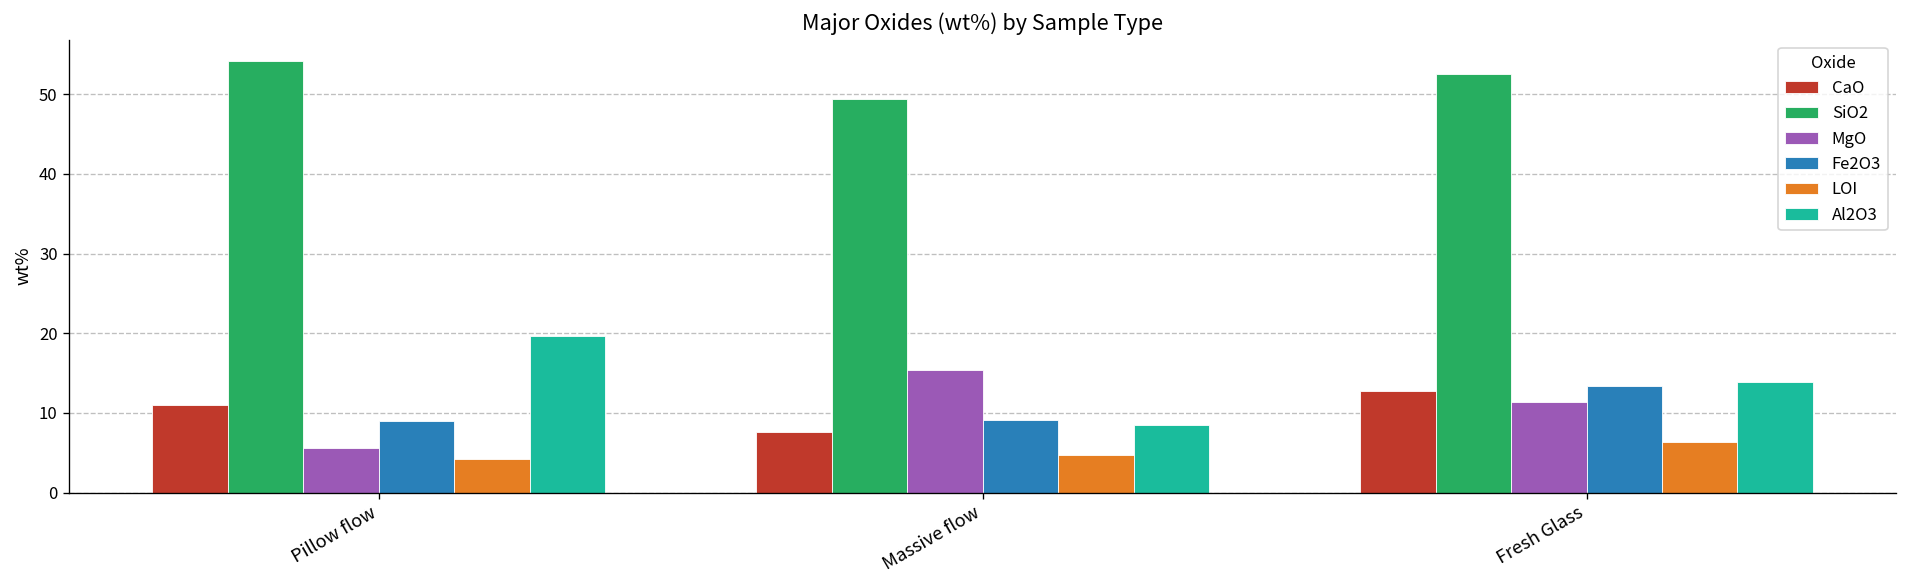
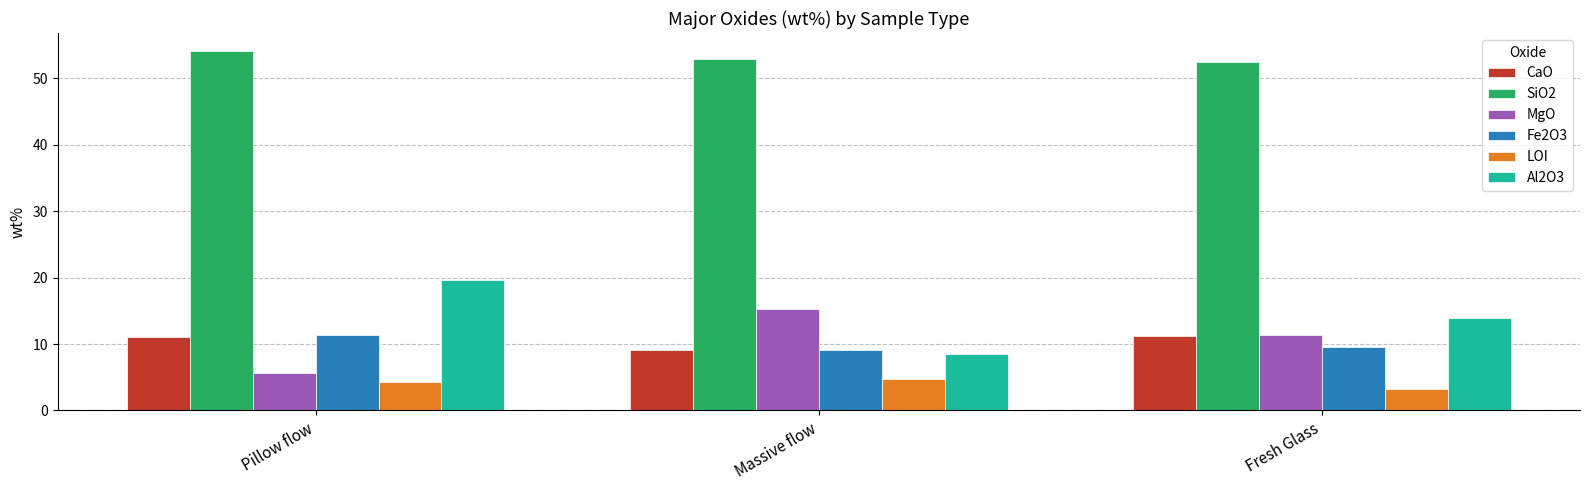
Fe2O3, Pillow flow: 9 -> 11
CaO, Massive flow: 8 -> 9
SiO2, Massive flow: 49 -> 53
CaO, Fresh Glass: 13 -> 11
Fe2O3, Fresh Glass: 13 -> 9
LOI, Fresh Glass: 6 -> 3
